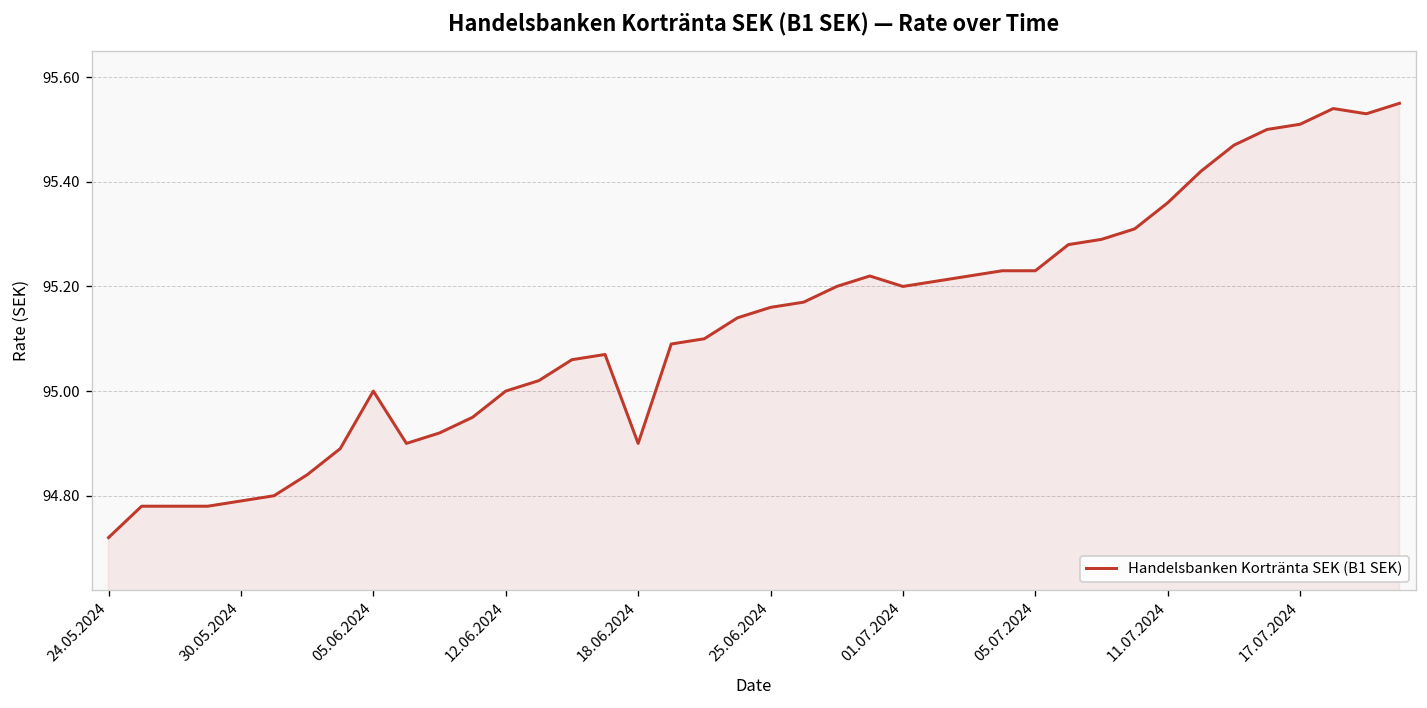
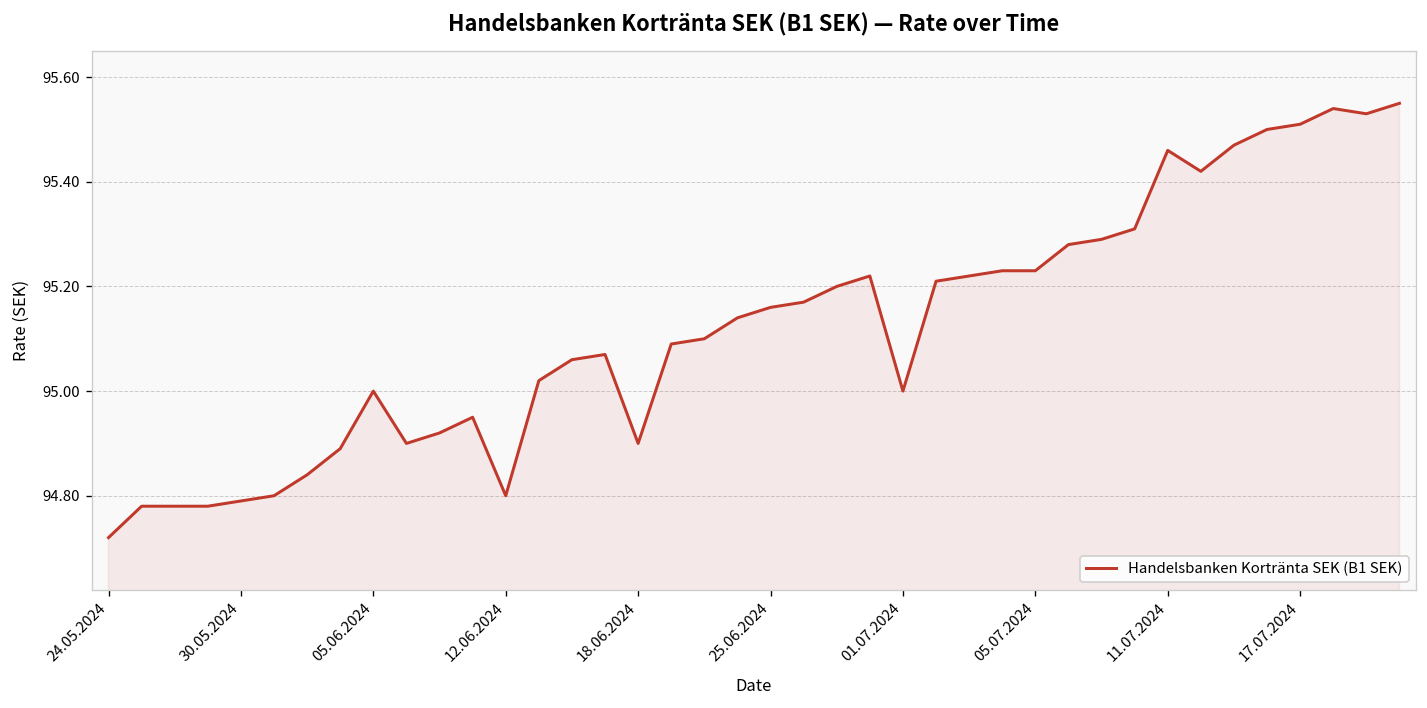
12.06.2024: 95.0 -> 94.8
01.07.2024: 95.2 -> 95.0
11.07.2024: 95.36 -> 95.46
